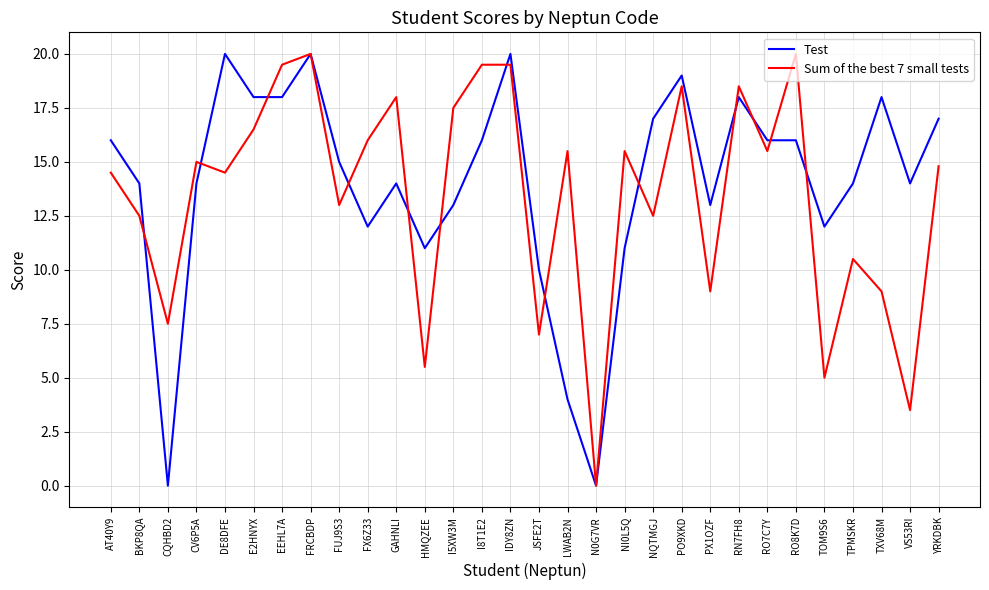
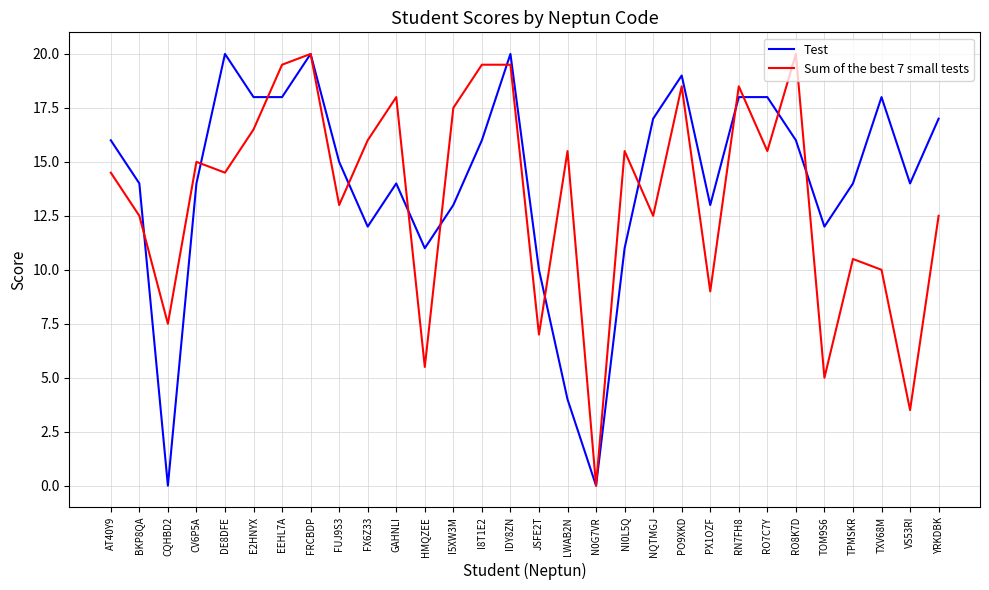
Test, RO7C7Y: 16 -> 18
Sum of the best 7 small tests, TXV68M: 9 -> 10
Sum of the best 7 small tests, YRKDBK: 14.8 -> 12.5
